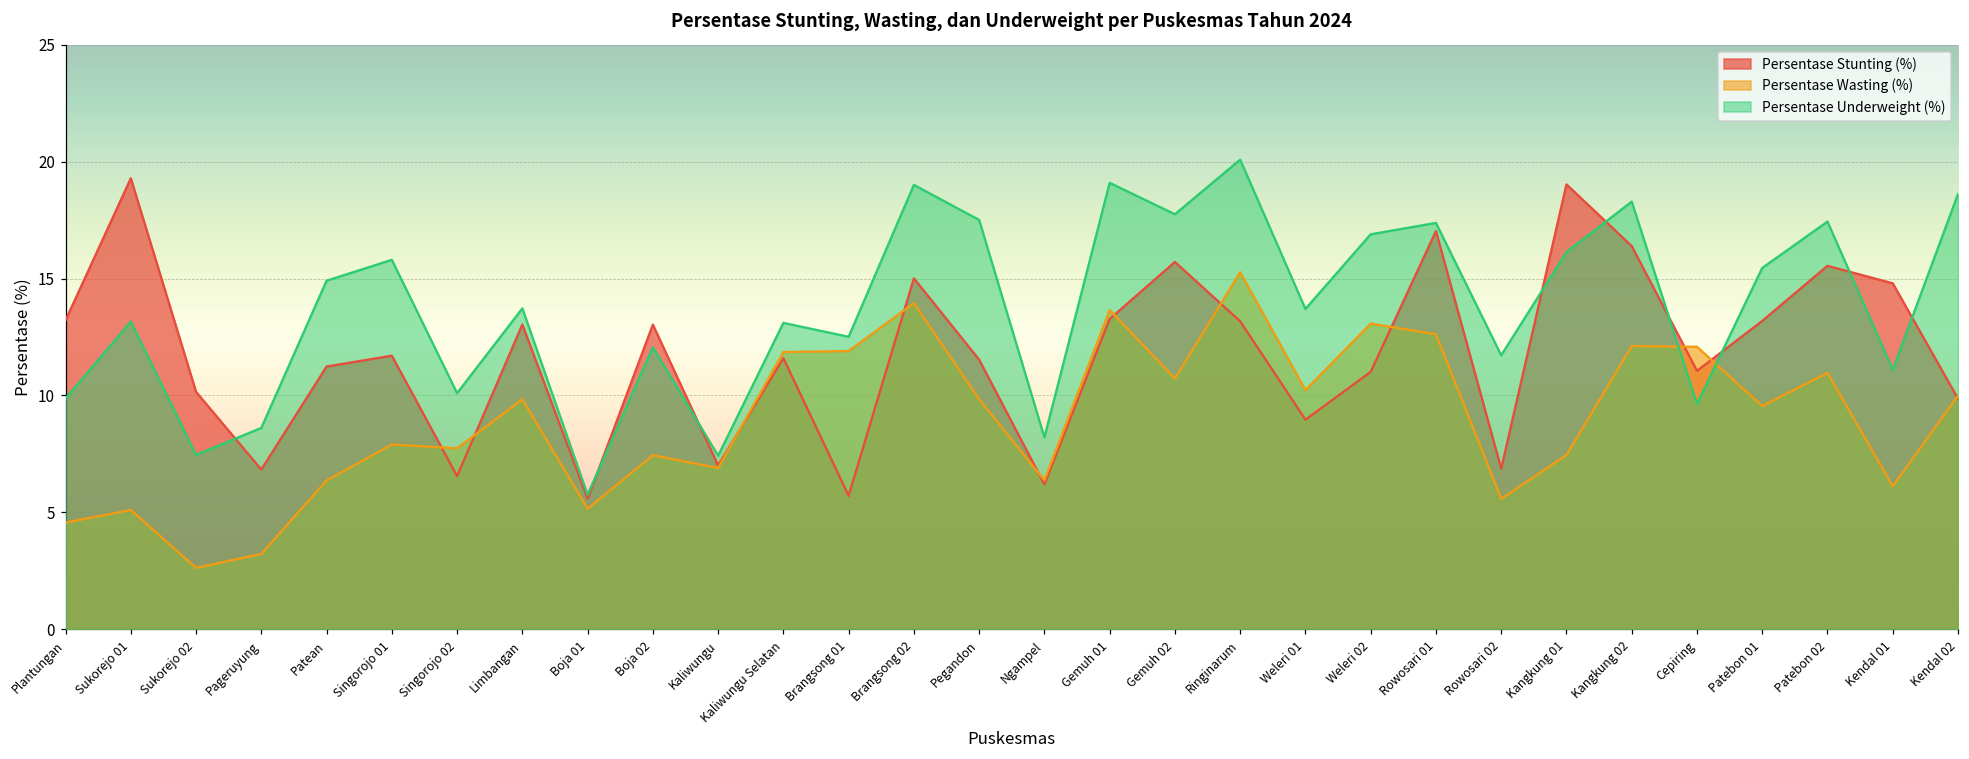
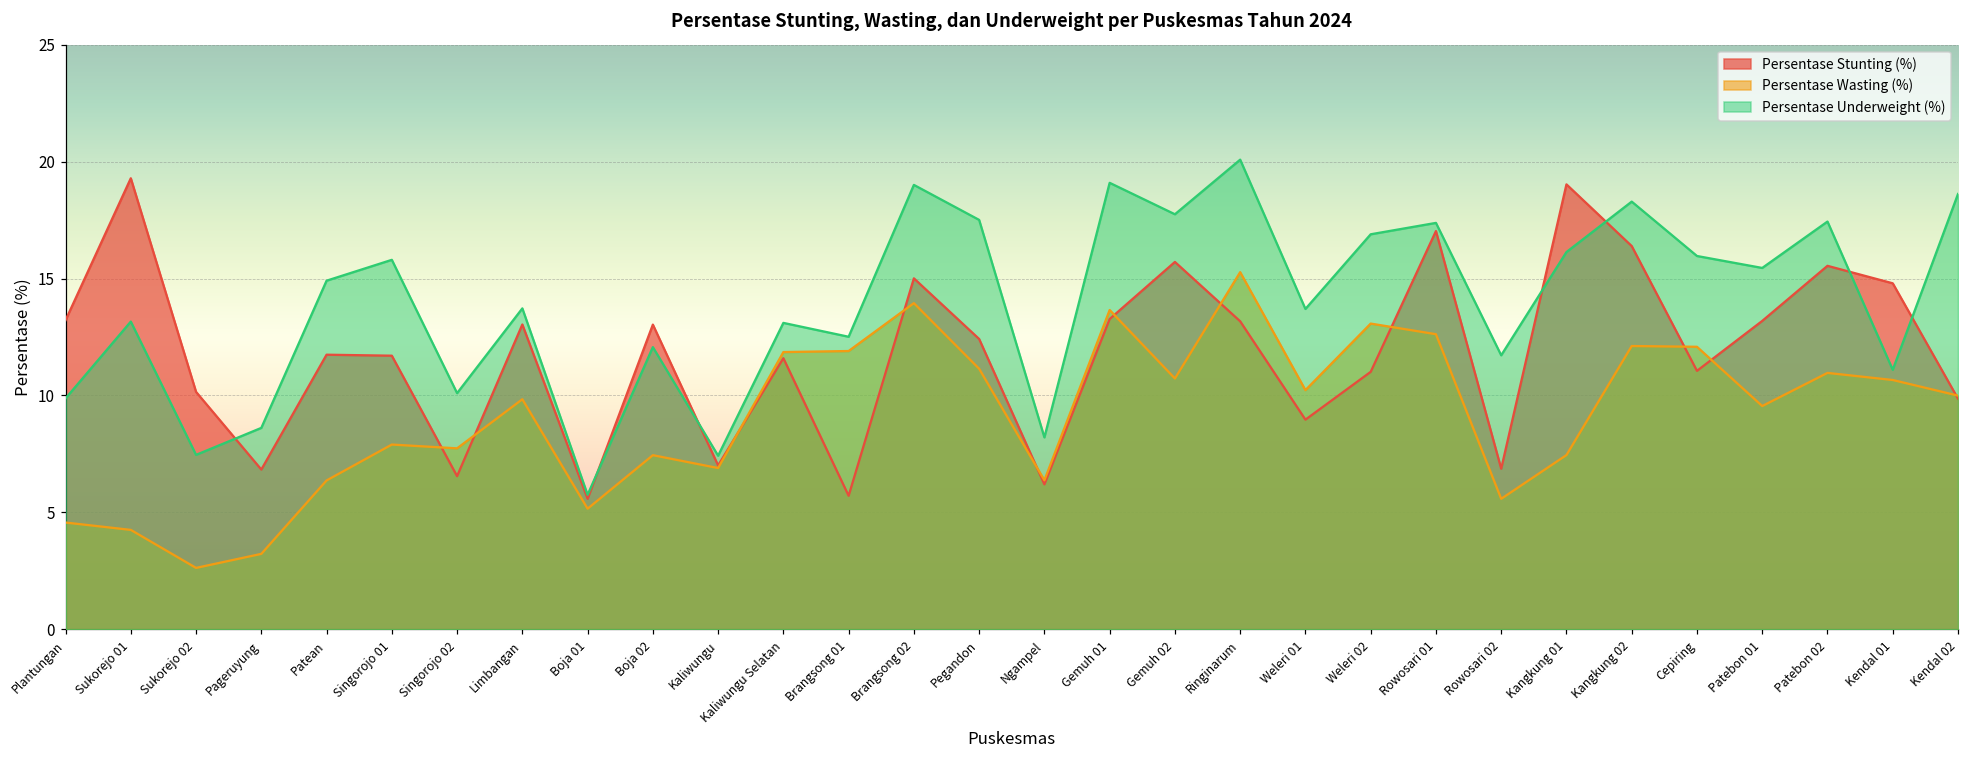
Persentase Wasting (%), Sukorejo 01: 5.1 -> 4.3
Persentase Stunting (%), Patean: 11.2 -> 11.7
Persentase Stunting (%), Pegandon: 11.5 -> 12.4
Persentase Wasting (%), Pegandon: 9.8 -> 11.1
Persentase Underweight (%), Cepiring: 9.6 -> 16.0
Persentase Wasting (%), Kendal 01: 6.1 -> 10.7
